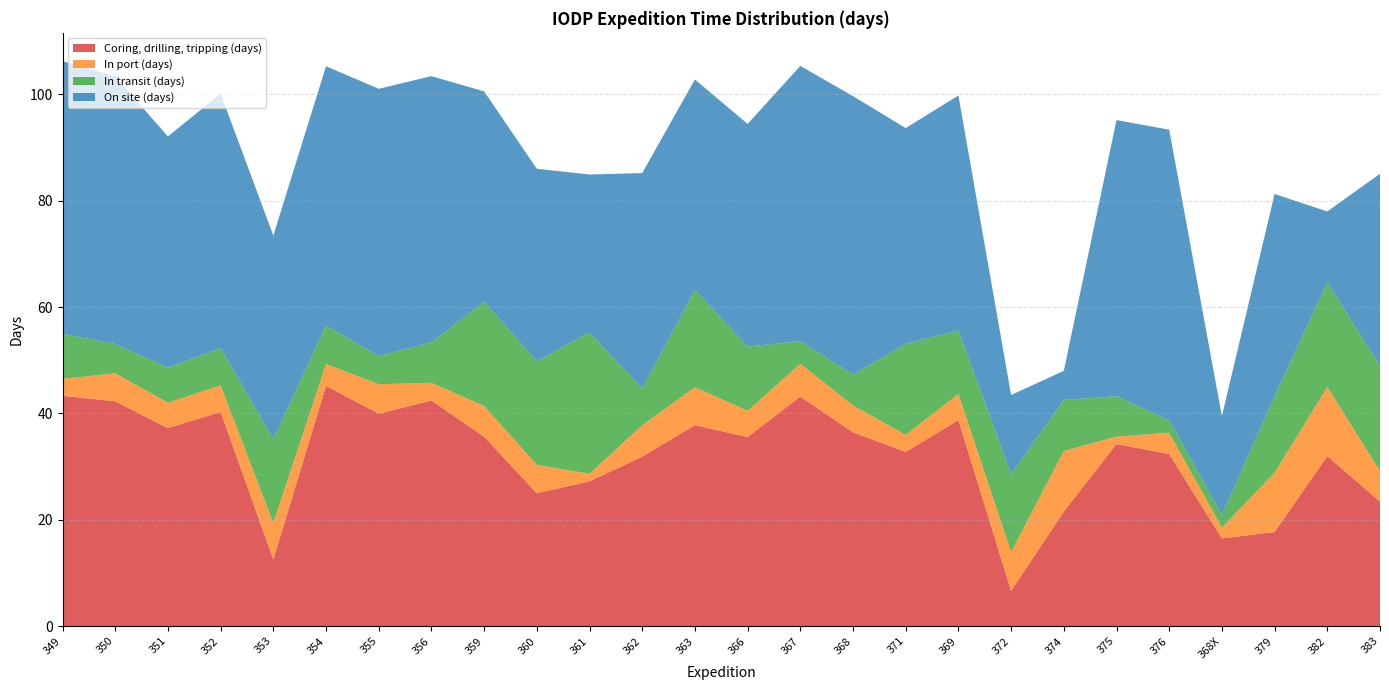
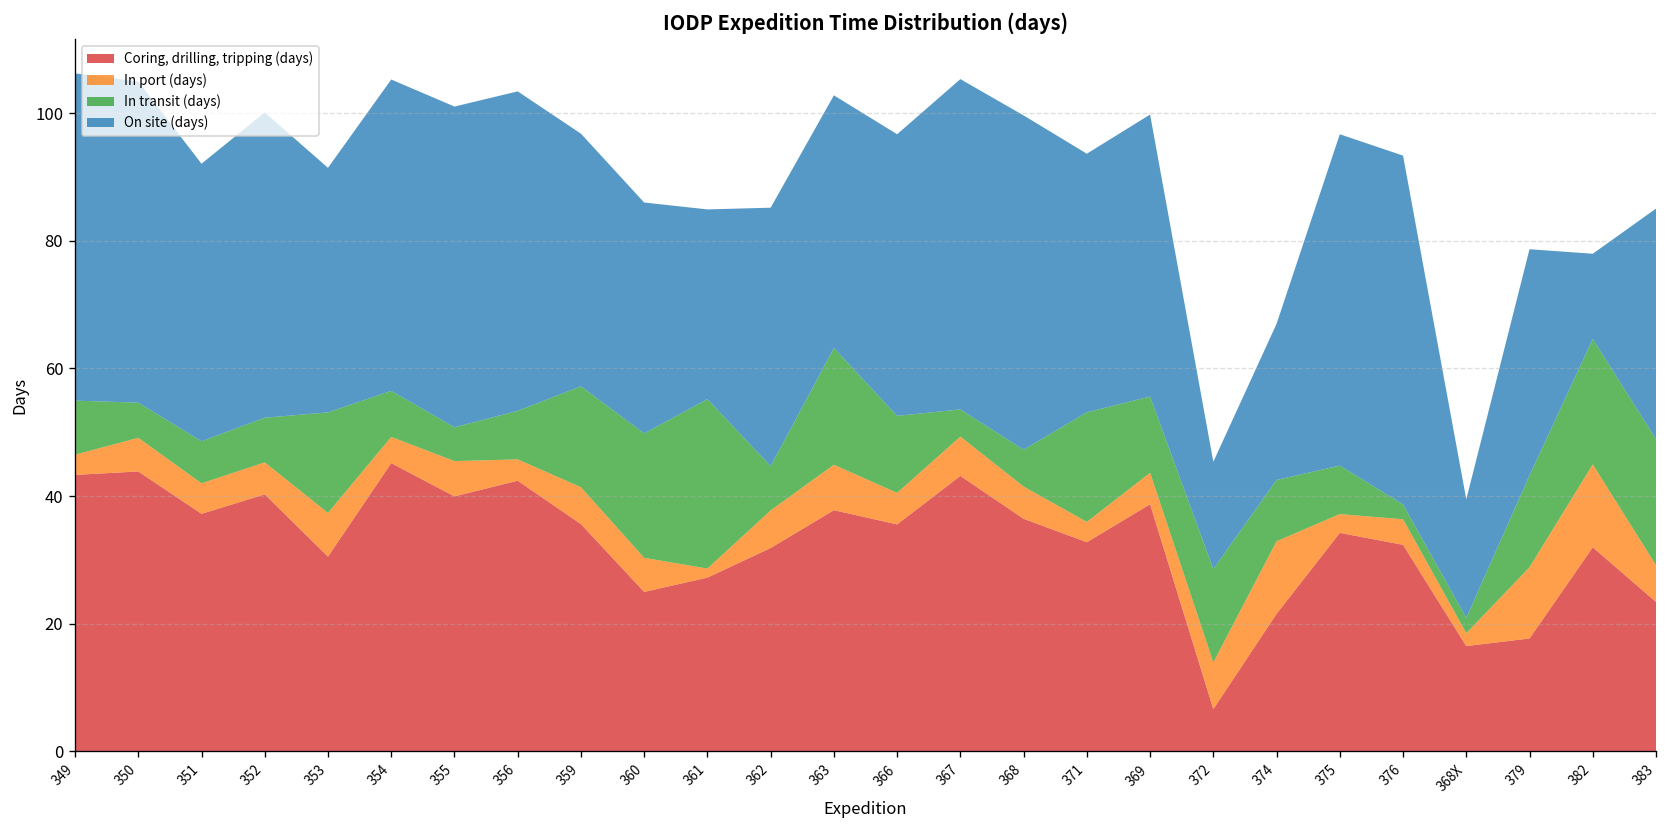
Coring, drilling, tripping (days), 350: 42 -> 44
Coring, drilling, tripping (days), 353: 13 -> 31
In transit (days), 359: 20 -> 16
On site (days), 366: 42 -> 44
On site (days), 372: 15 -> 17
On site (days), 374: 5 -> 24
In port (days), 375: 1 -> 3
On site (days), 379: 38 -> 35
